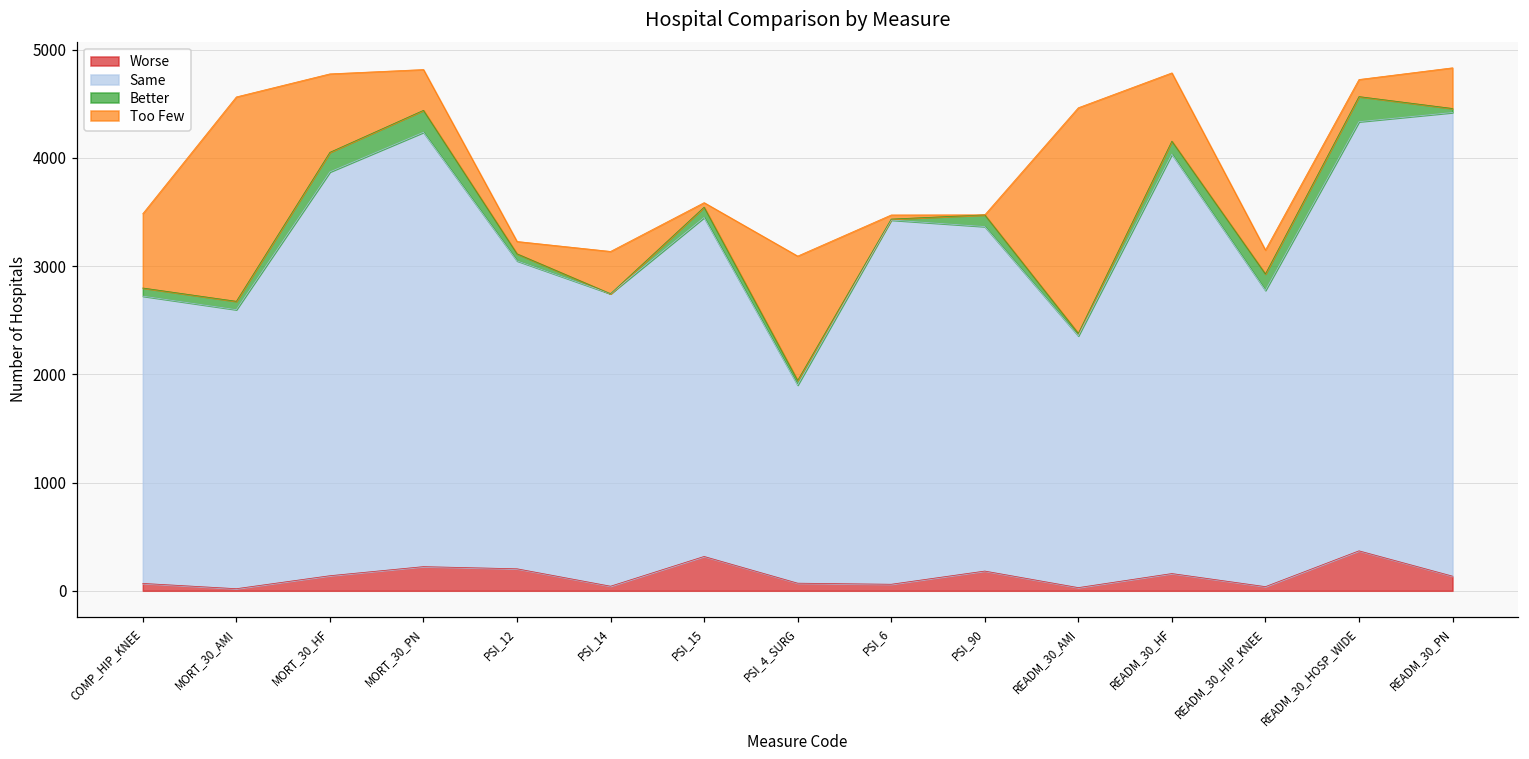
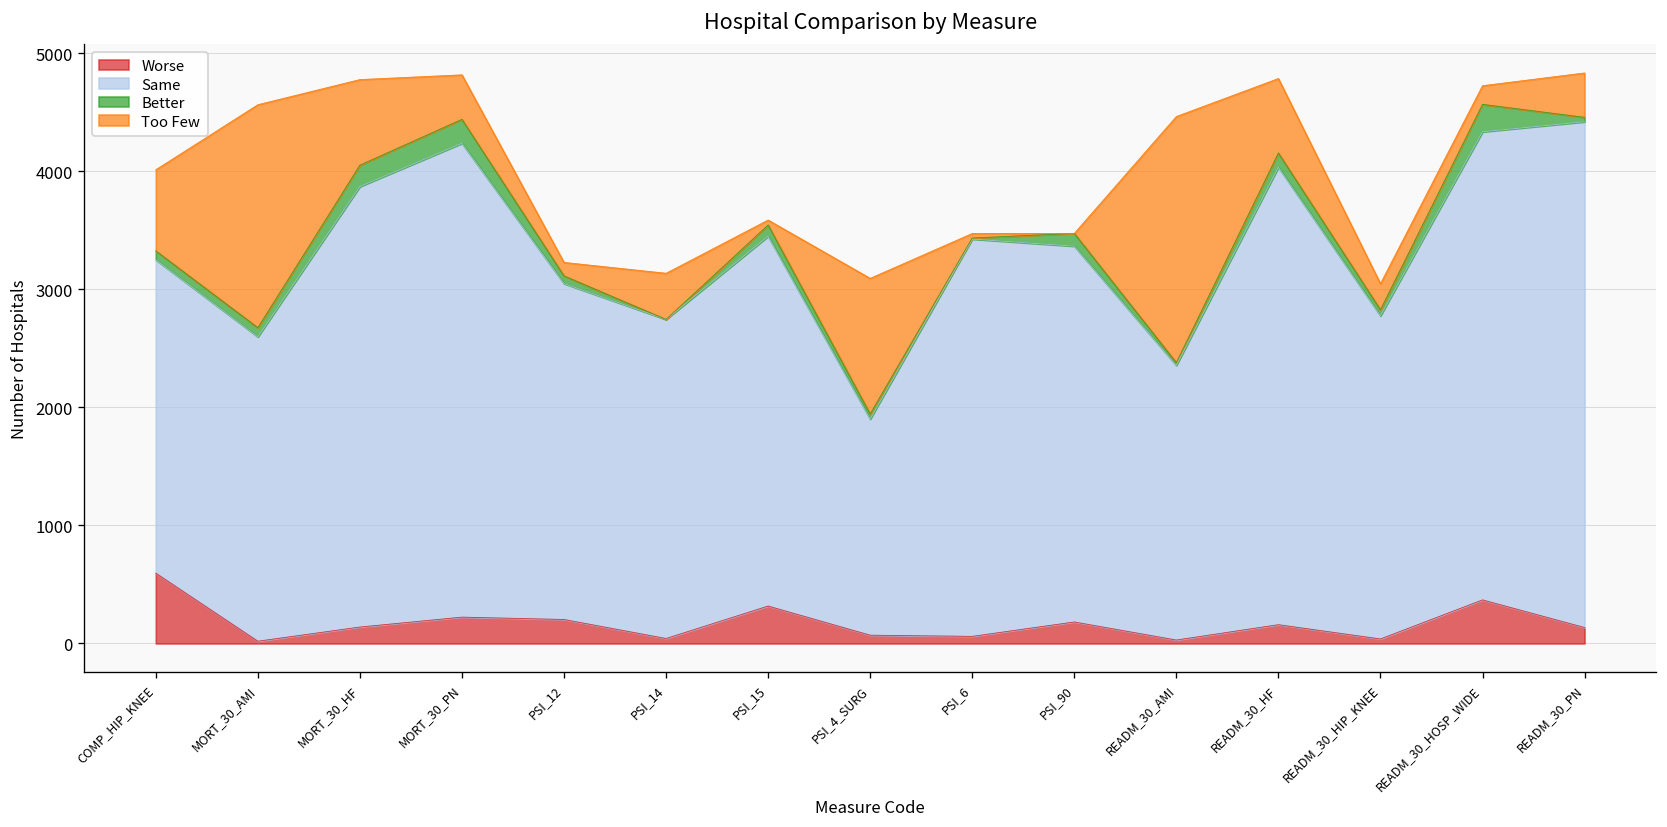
Worse, COMP_HIP_KNEE: 100 -> 600
Better, READM_30_HIP_KNEE: 200 -> 100
